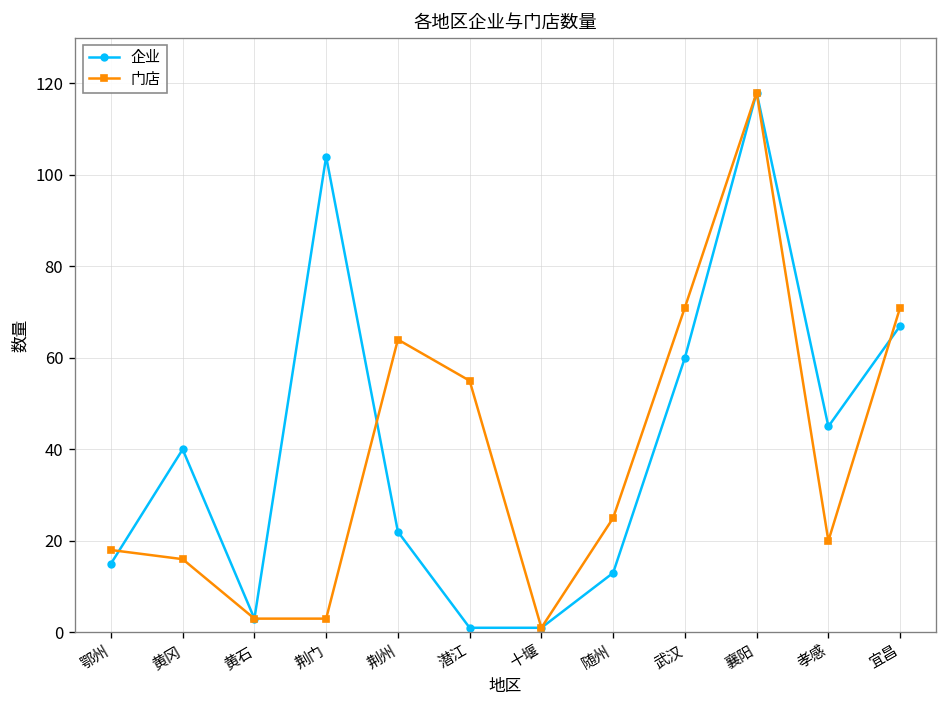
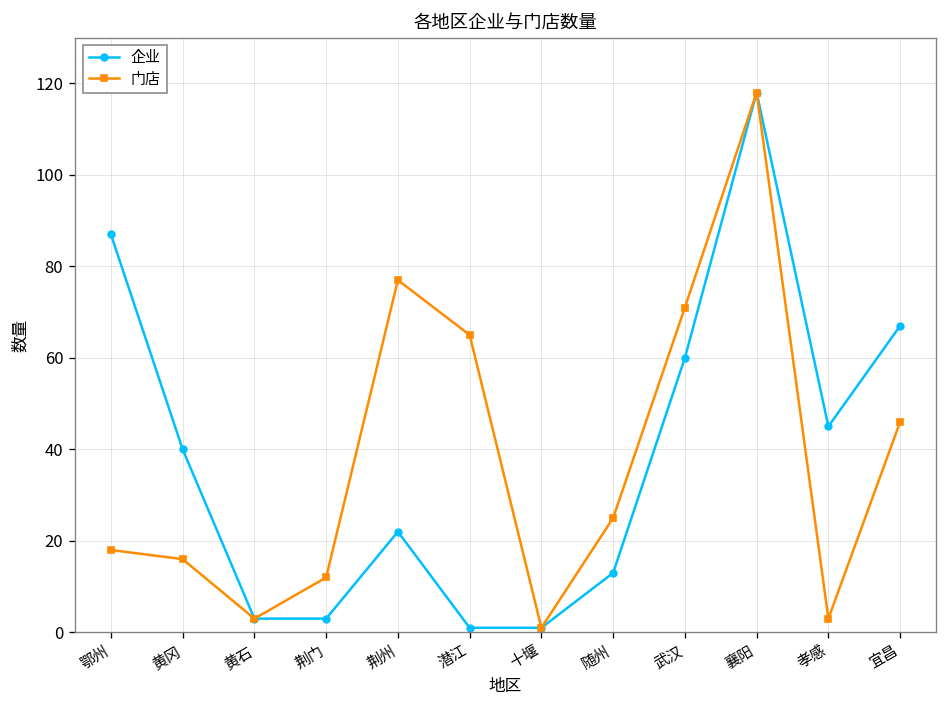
企业, 鄂州: 15 -> 87
企业, 荆门: 104 -> 3
门店, 荆门: 3 -> 12
门店, 荆州: 64 -> 77
门店, 潜江: 55 -> 65
门店, 孝感: 20 -> 3
门店, 宜昌: 71 -> 46
